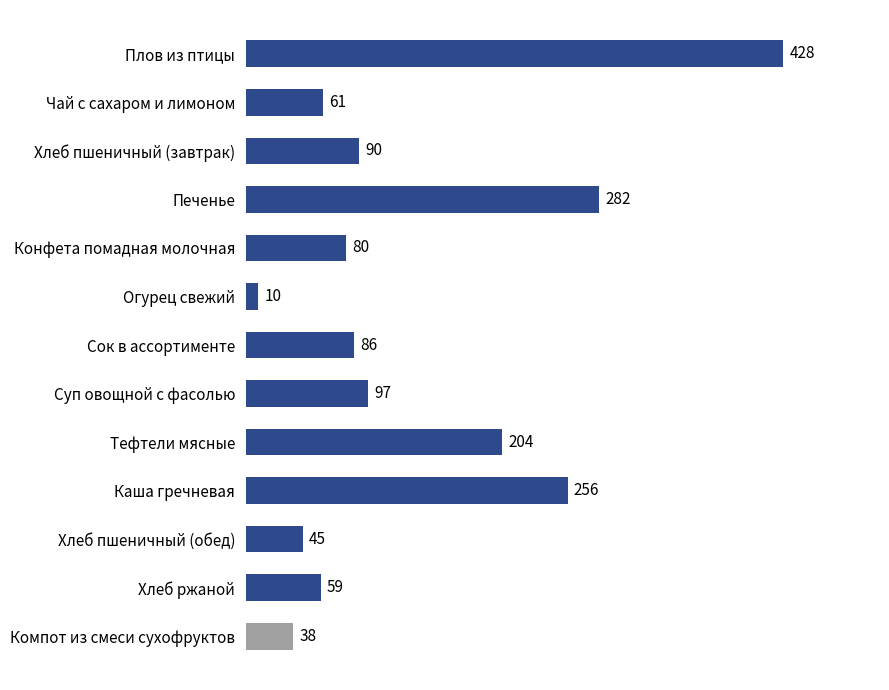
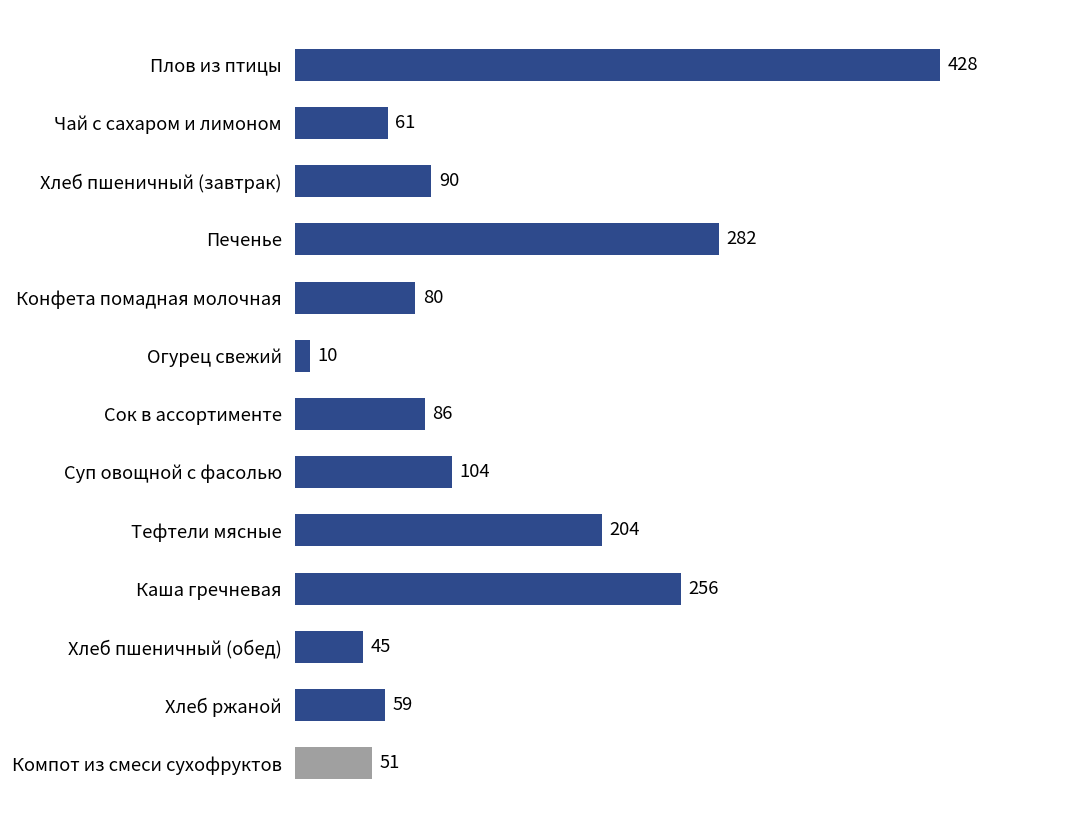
Суп овощной с фасолью: 97 -> 104
Компот из смеси сухофруктов: 38 -> 51
